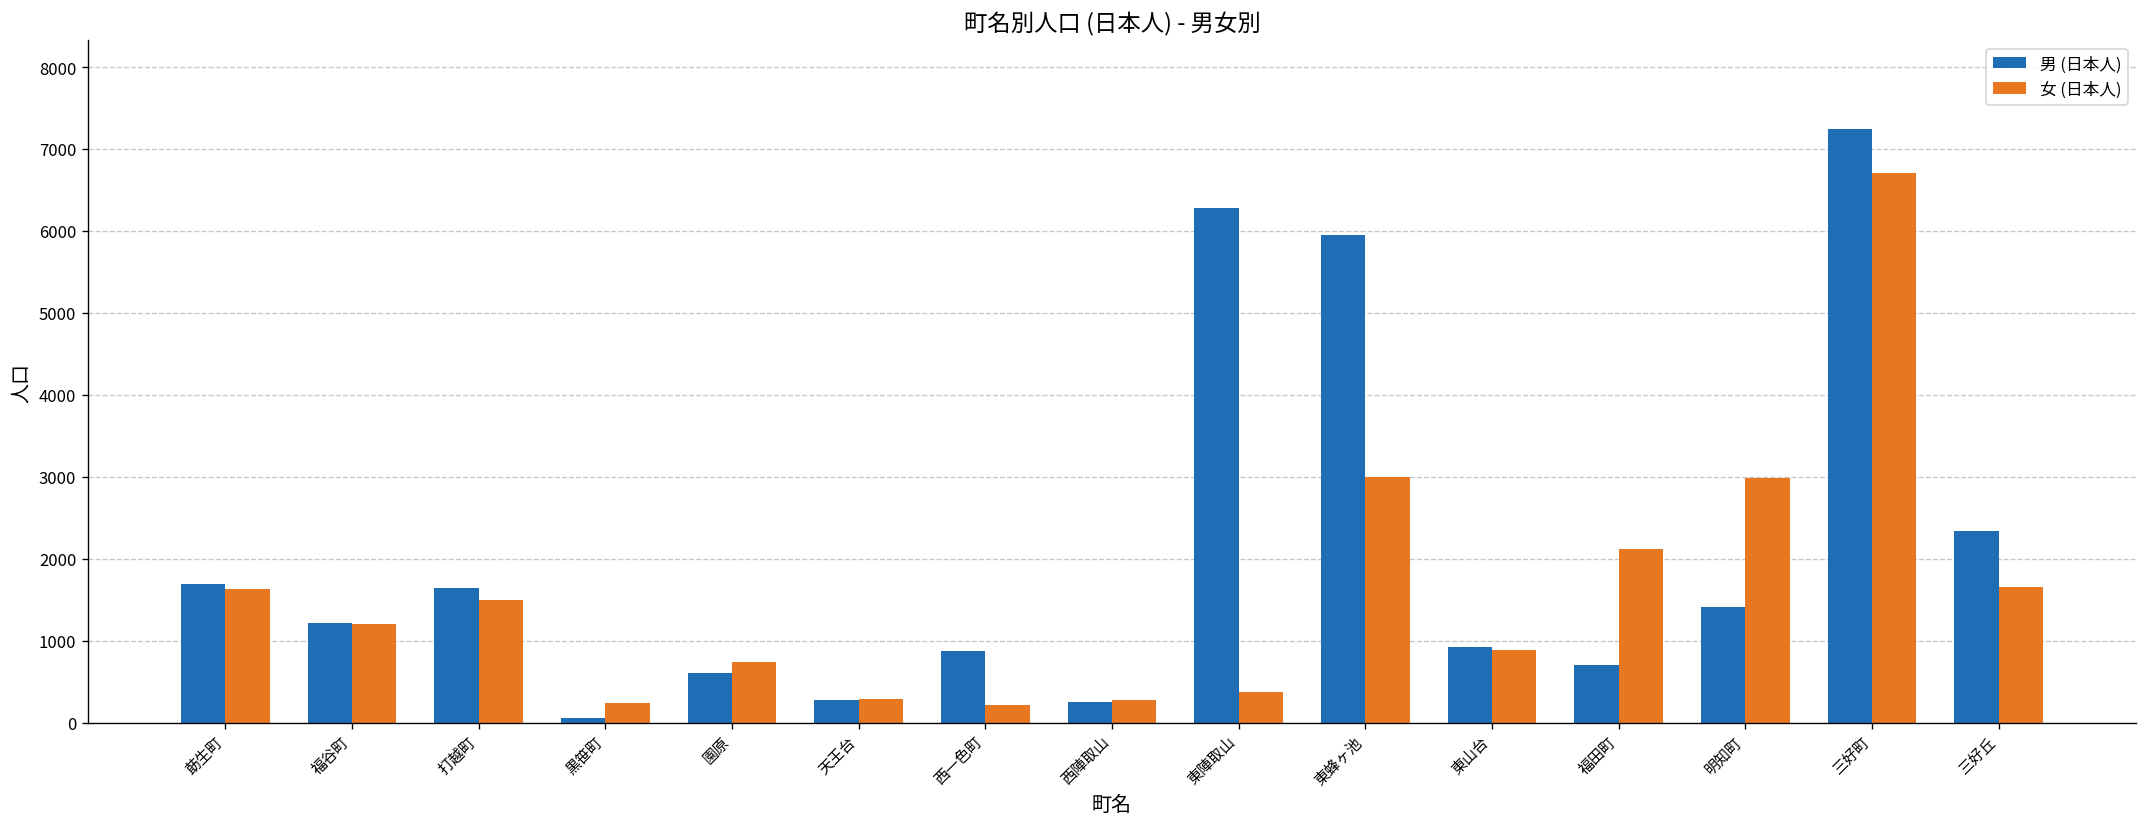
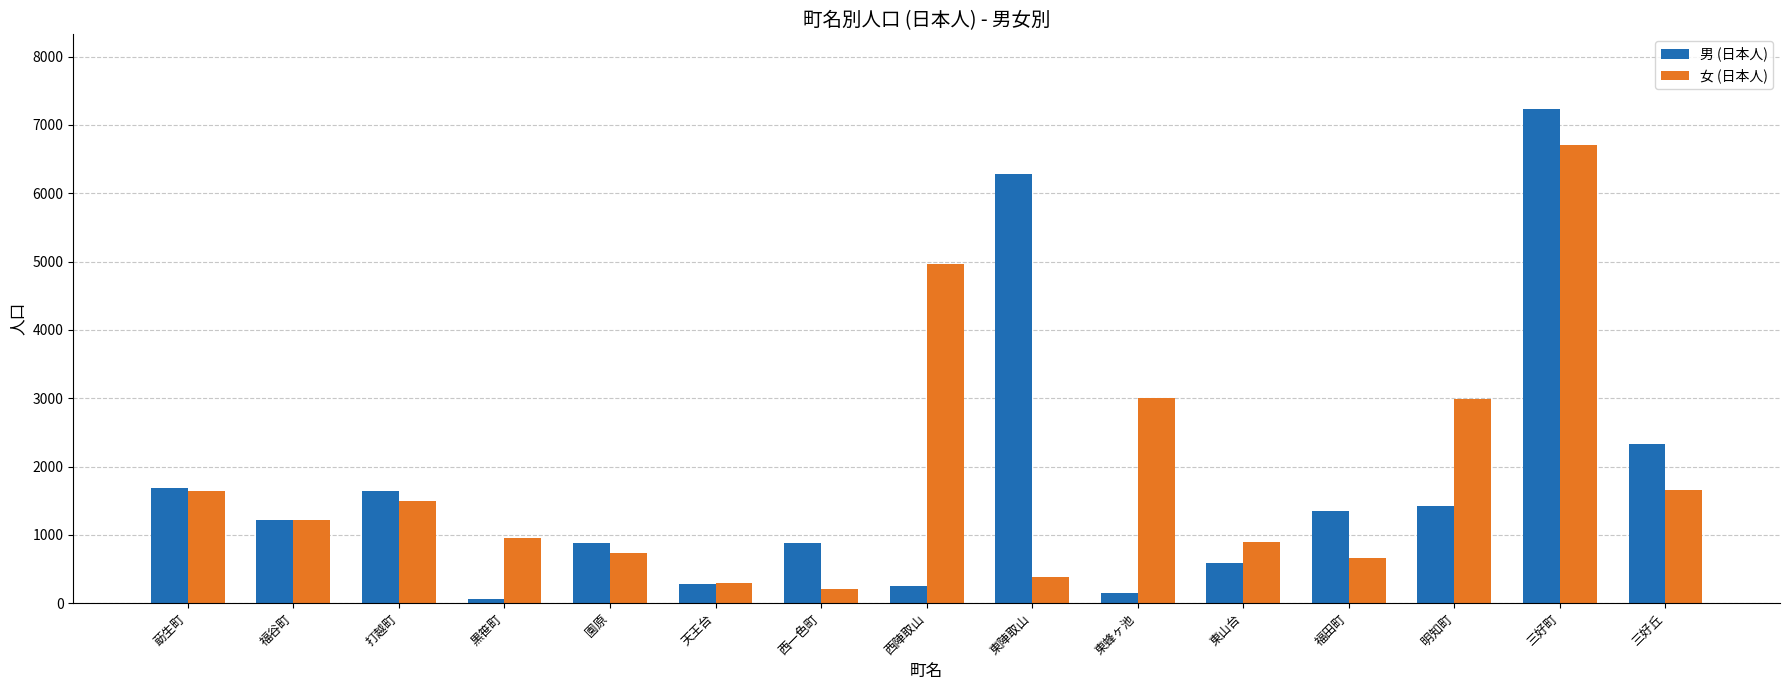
女 (日本人), 黒笹町: 200 -> 1000
男 (日本人), 園原: 600 -> 900
女 (日本人), 西陣取山: 300 -> 5000
男 (日本人), 東蜂ヶ池: 5900 -> 200
男 (日本人), 東山台: 900 -> 600
男 (日本人), 福田町: 700 -> 1400
女 (日本人), 福田町: 2100 -> 700
